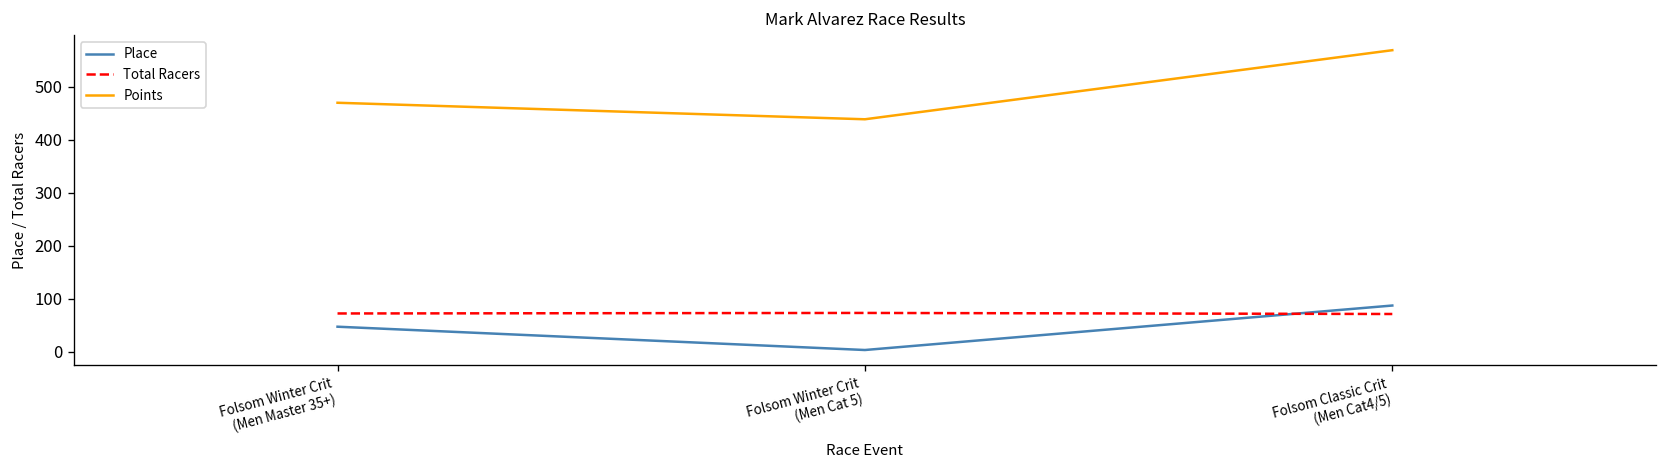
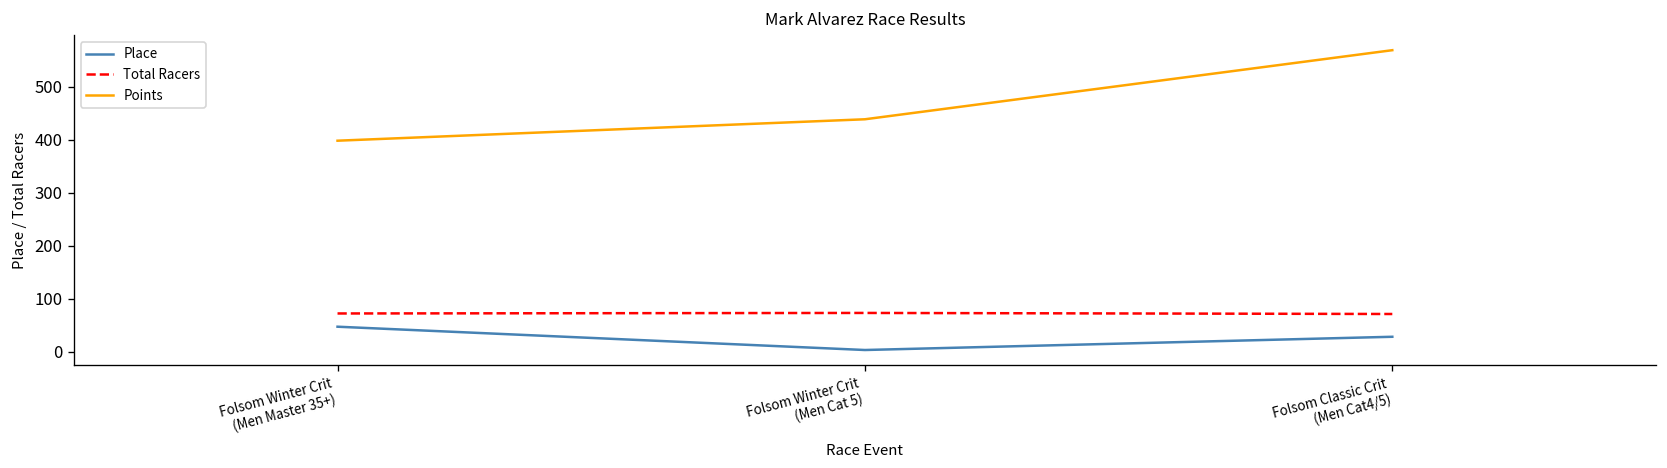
Points, Folsom Winter Crit (Men Master 35+): 470 -> 400
Place, Folsom Classic Crit (Men Cat4/5): 90 -> 30
